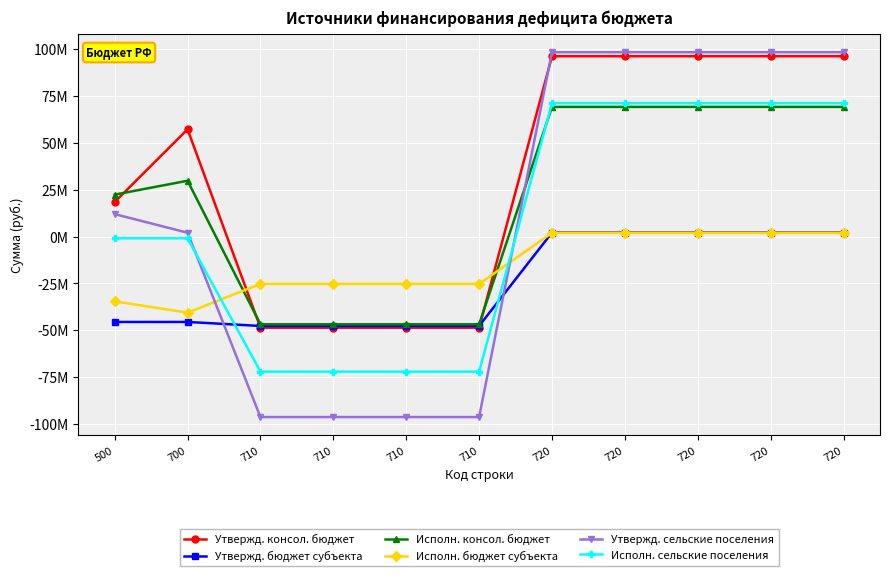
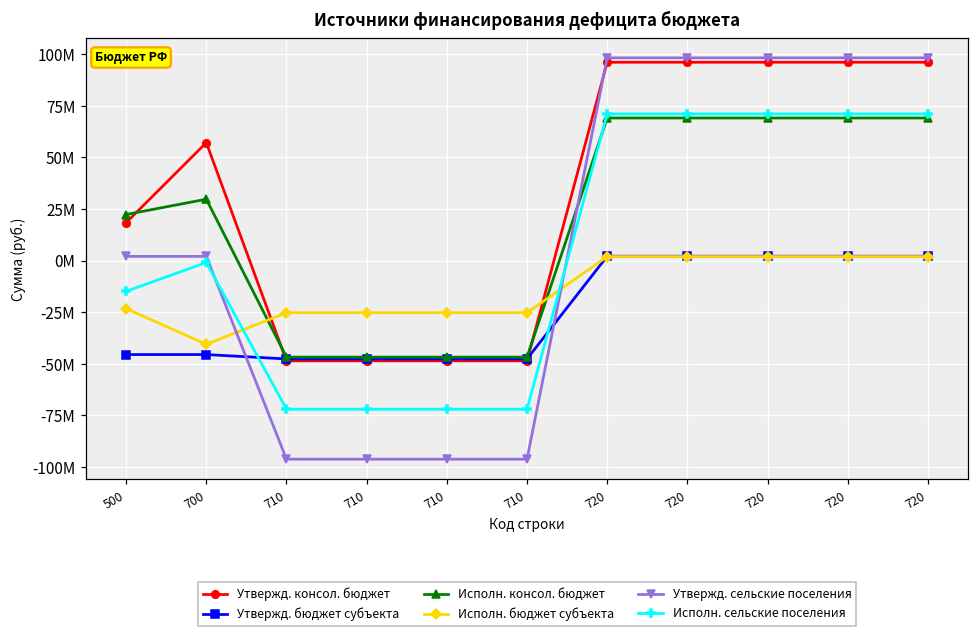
Исполн. бюджет субъекта, 500: -35000000 -> -23000000
Утвержд. сельские поселения, 500: 12000000 -> 2000000
Исполн. сельские поселения, 500: -1000000 -> -15000000
